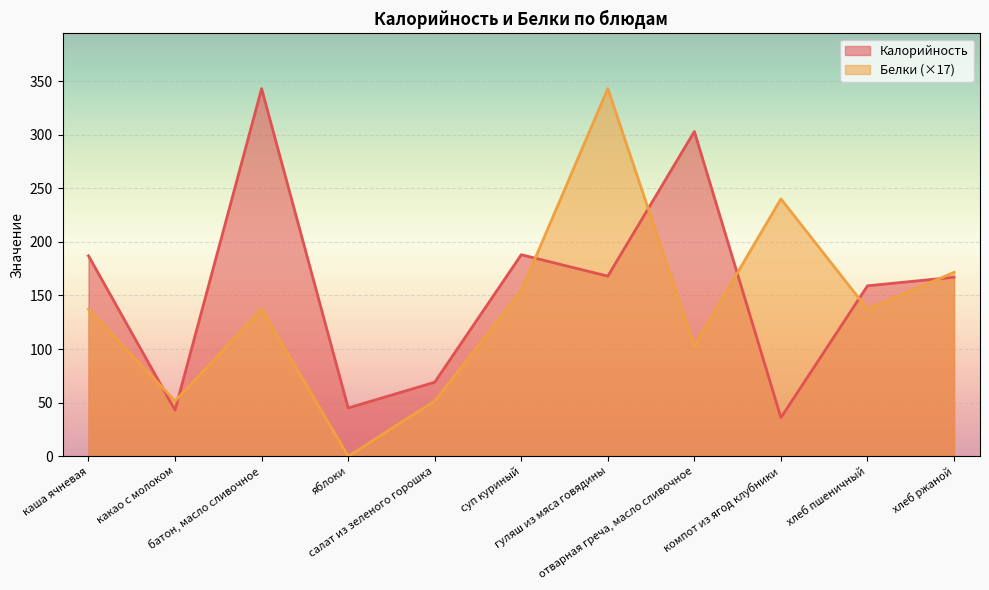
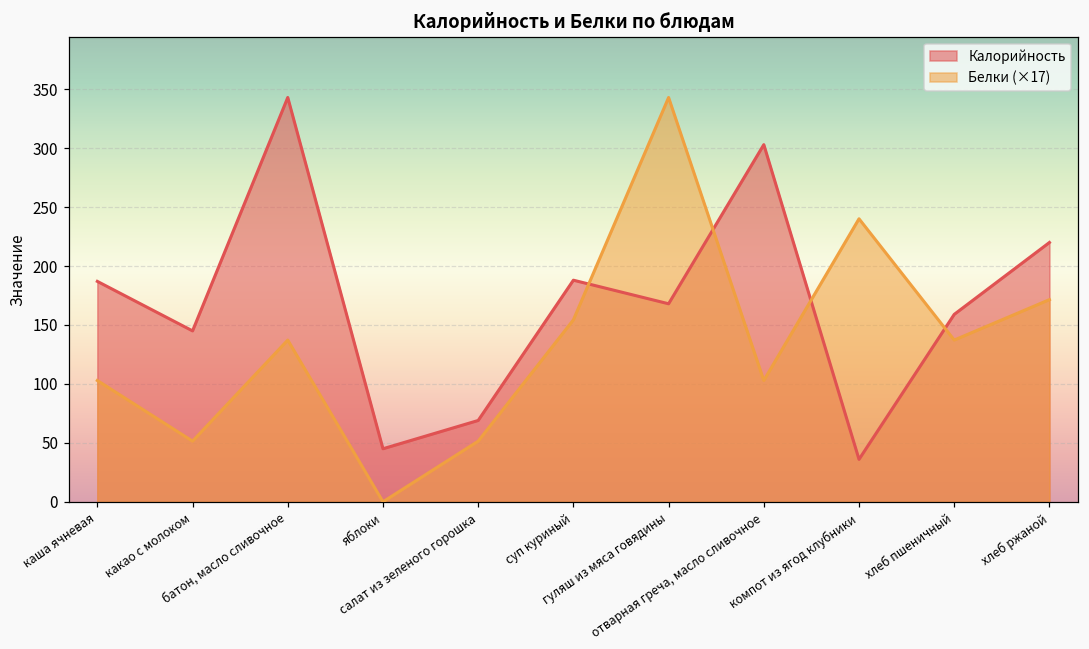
Белки (×17), каша ячневая: 137 -> 103
Калорийность, какао с молоком: 43 -> 145
Калорийность, хлеб ржаной: 167 -> 220
